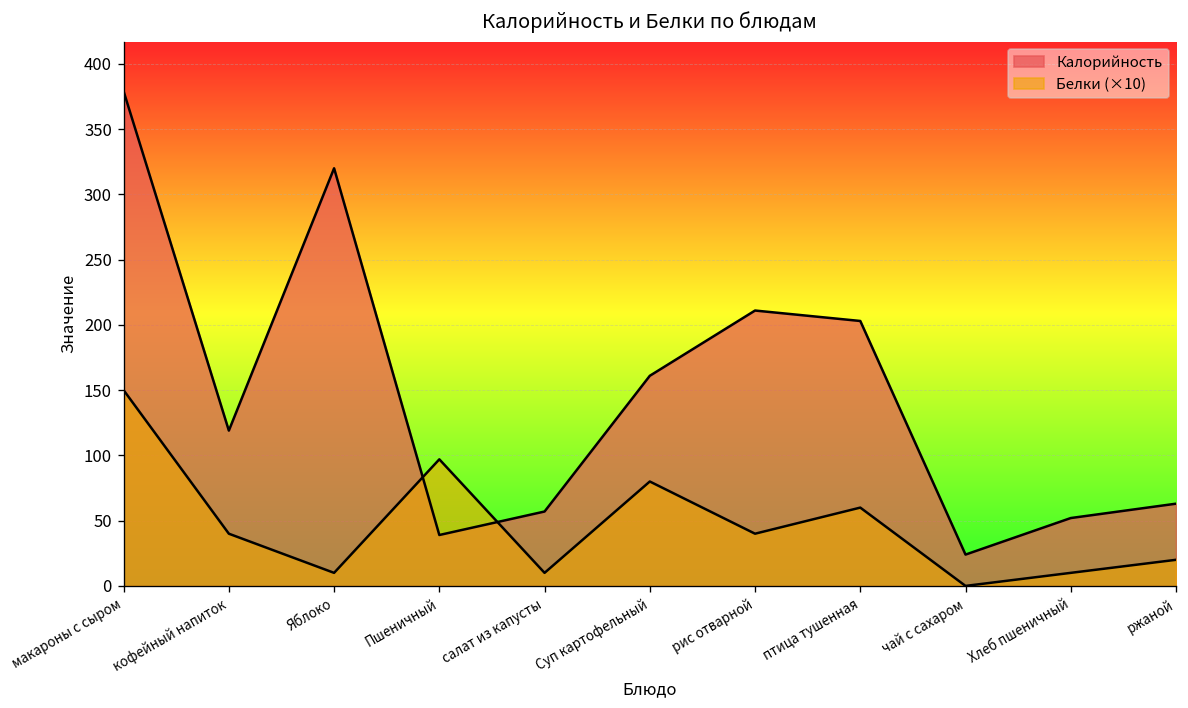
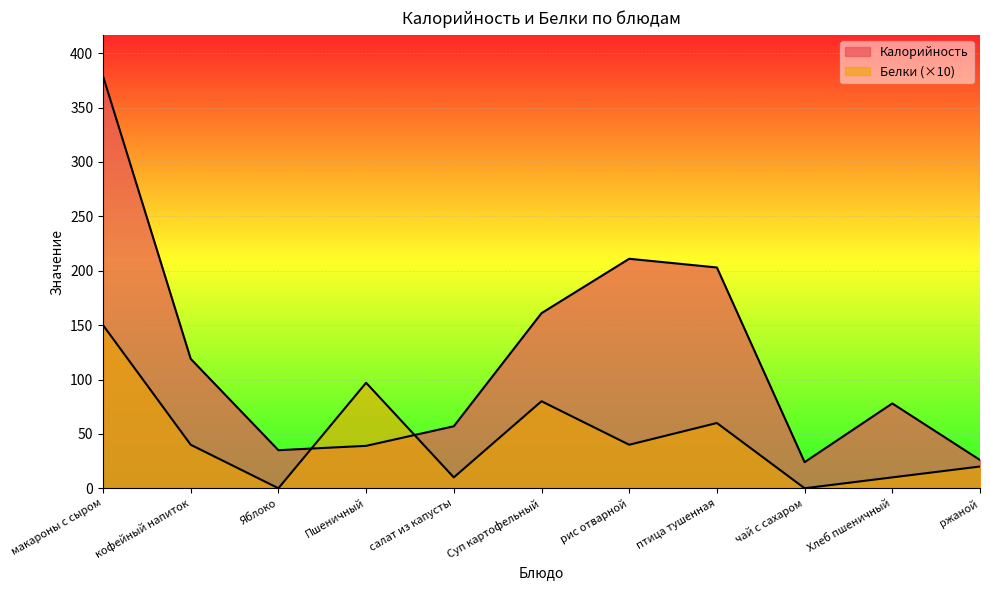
Калорийность, Яблоко: 320 -> 35
Белки (×10), Яблоко: 10 -> 0
Калорийность, Хлеб пшеничный: 52 -> 78
Калорийность, ржаной: 63 -> 26
